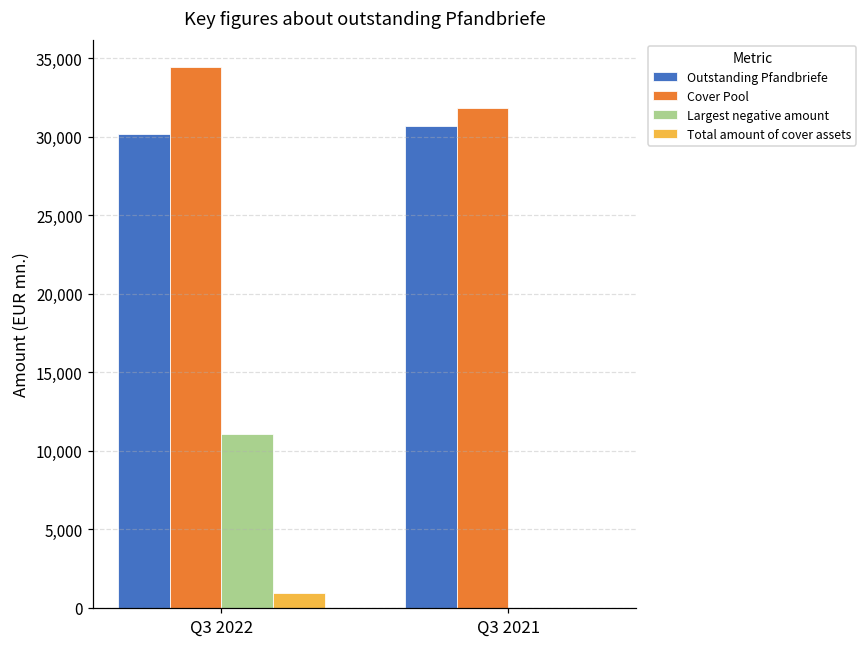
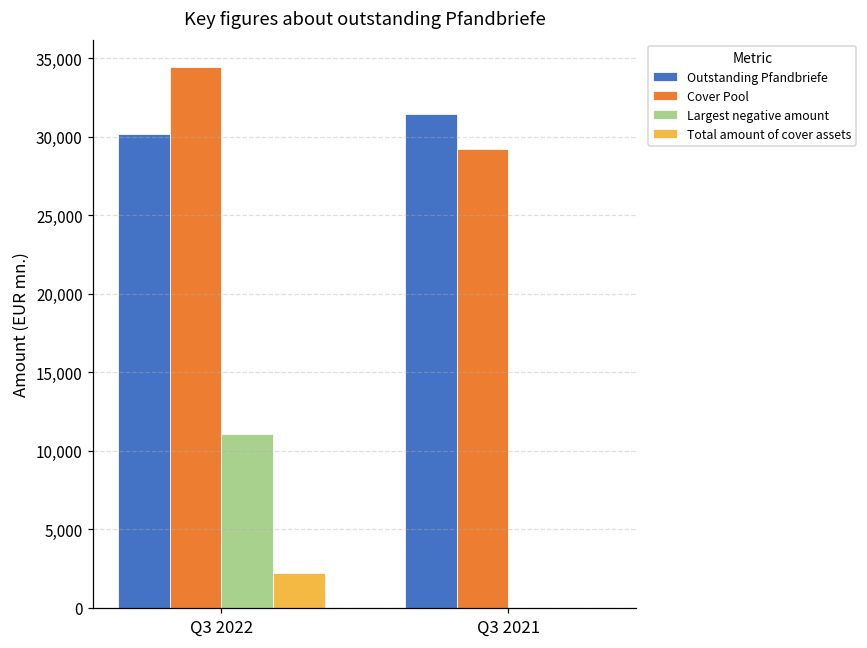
Total amount of cover assets, Q3 2022: 900 -> 2,200
Outstanding Pfandbriefe, Q3 2021: 30,700 -> 31,400
Cover Pool, Q3 2021: 31,800 -> 29,200
